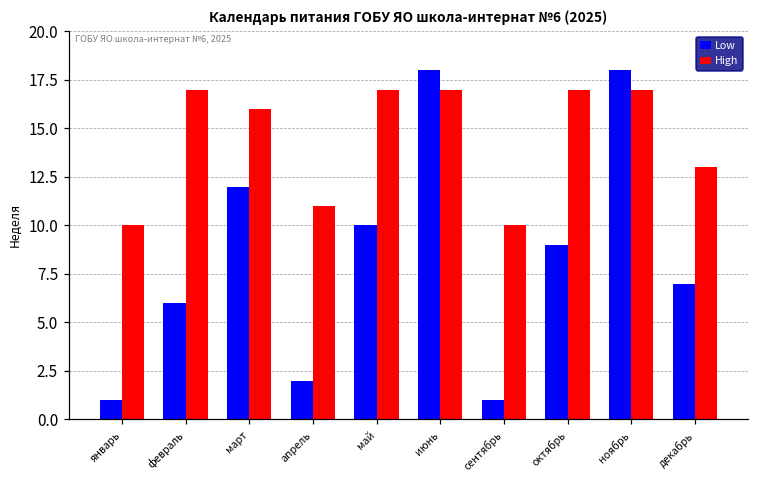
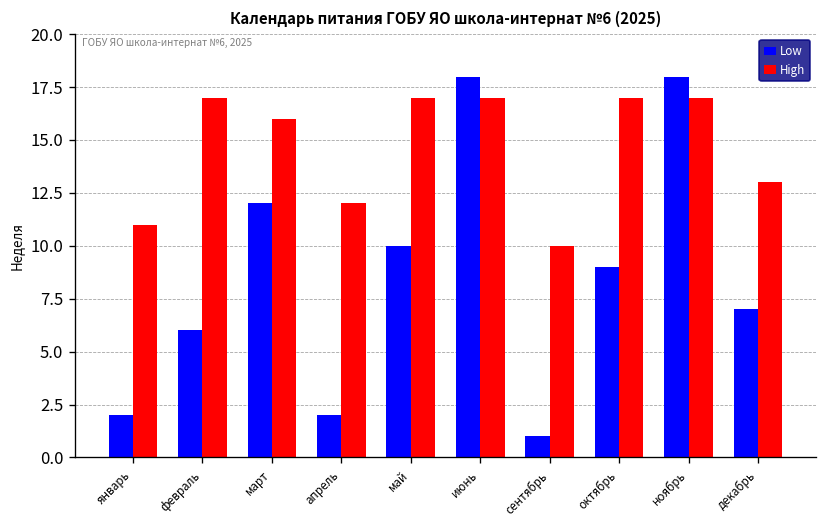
Low, январь: 1 -> 2
High, январь: 10 -> 11
High, апрель: 11 -> 12
